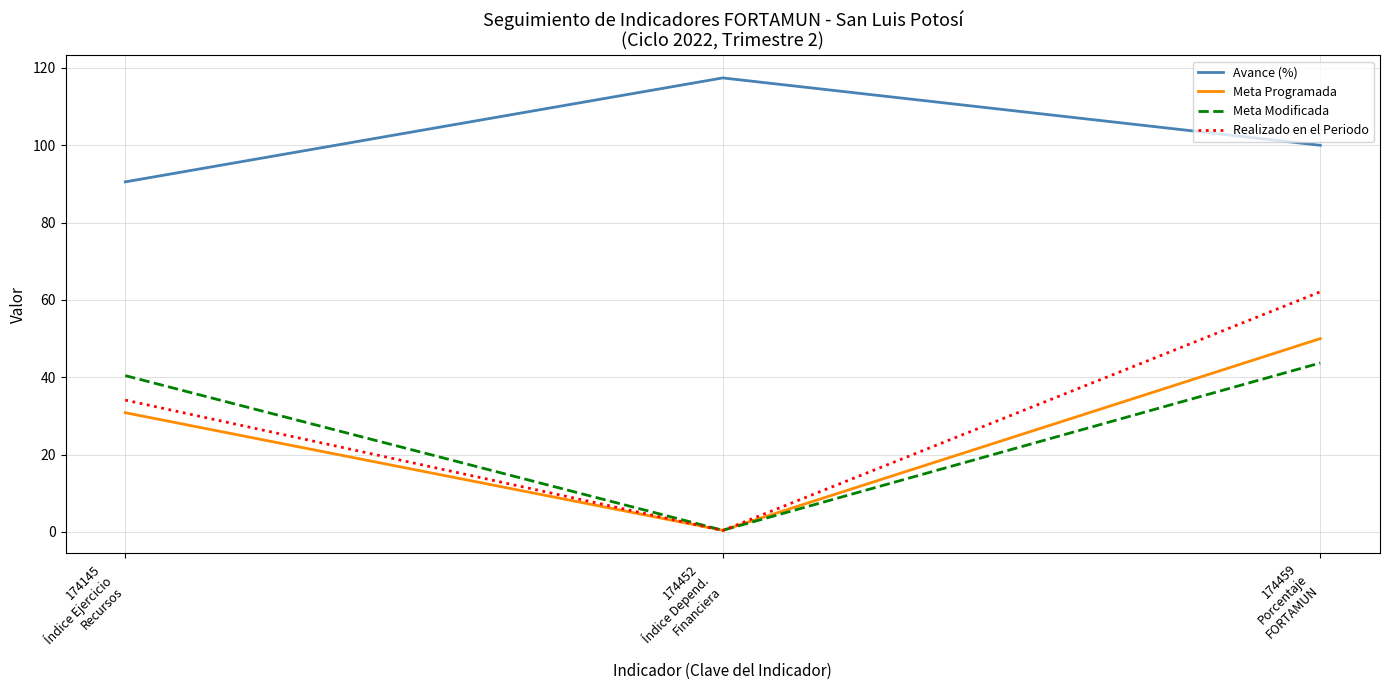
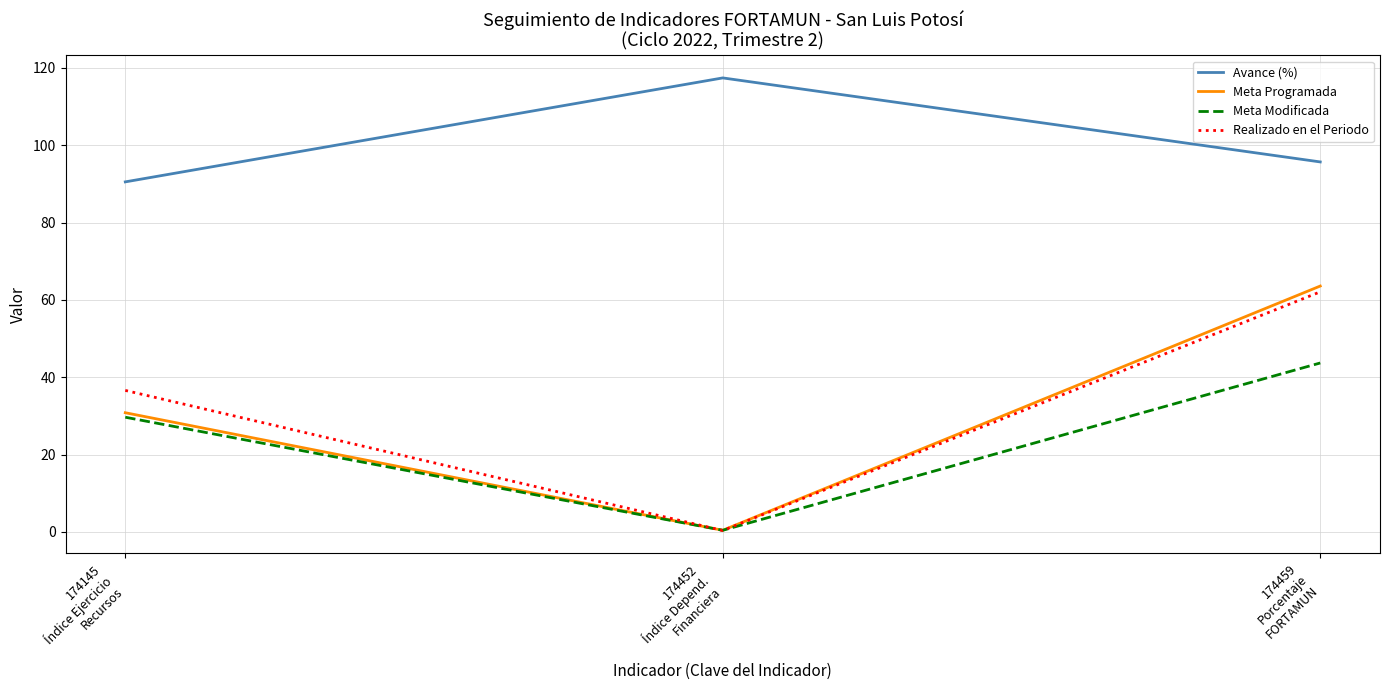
Meta Modificada, 174145 Índice Ejercicio Recursos: 40 -> 30
Realizado en el Periodo, 174145 Índice Ejercicio Recursos: 34 -> 37
Avance (%), 174459 Porcentaje FORTAMUN: 100 -> 96
Meta Programada, 174459 Porcentaje FORTAMUN: 50 -> 64
